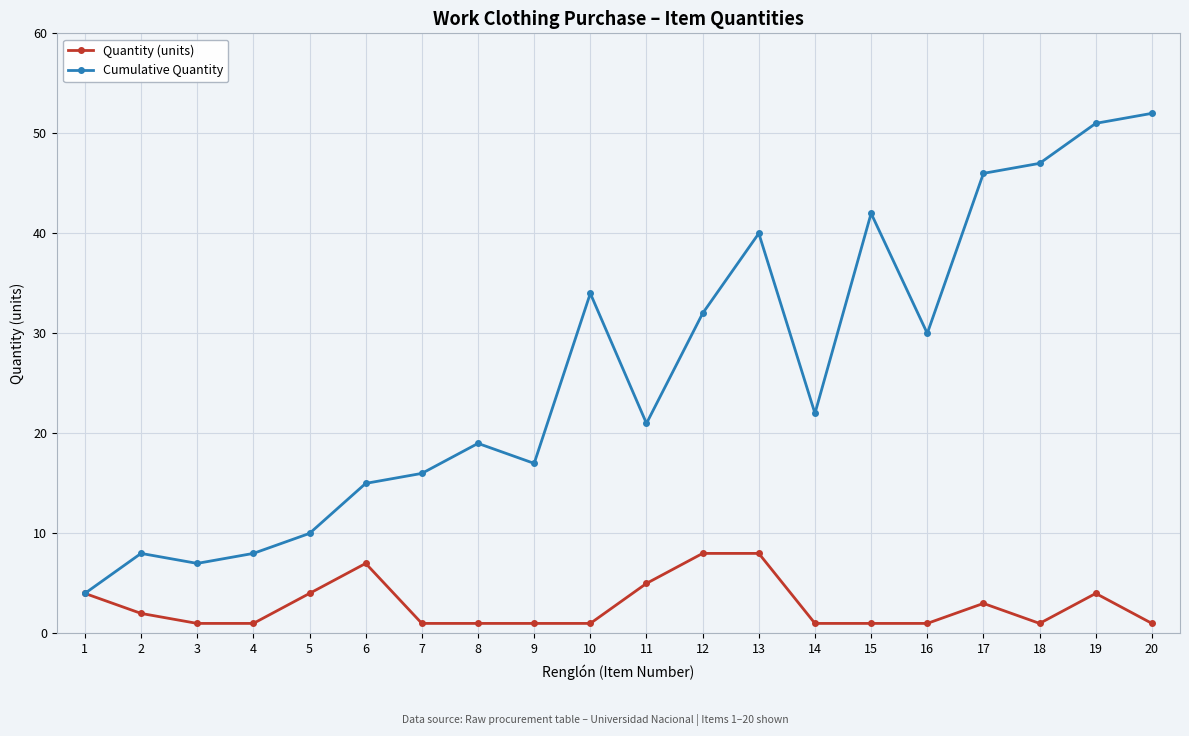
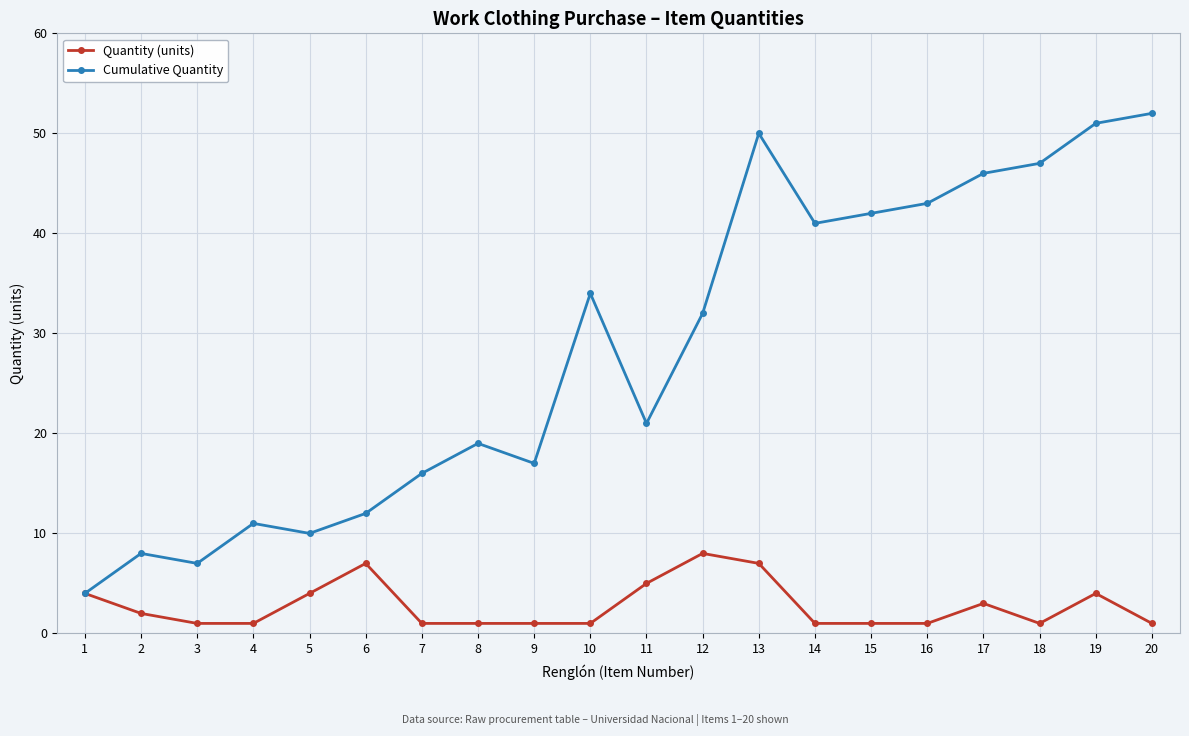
Cumulative Quantity, 4: 8 -> 11
Cumulative Quantity, 6: 15 -> 12
Quantity (units), 13: 8 -> 7
Cumulative Quantity, 13: 40 -> 50
Cumulative Quantity, 14: 22 -> 41
Cumulative Quantity, 16: 30 -> 43
